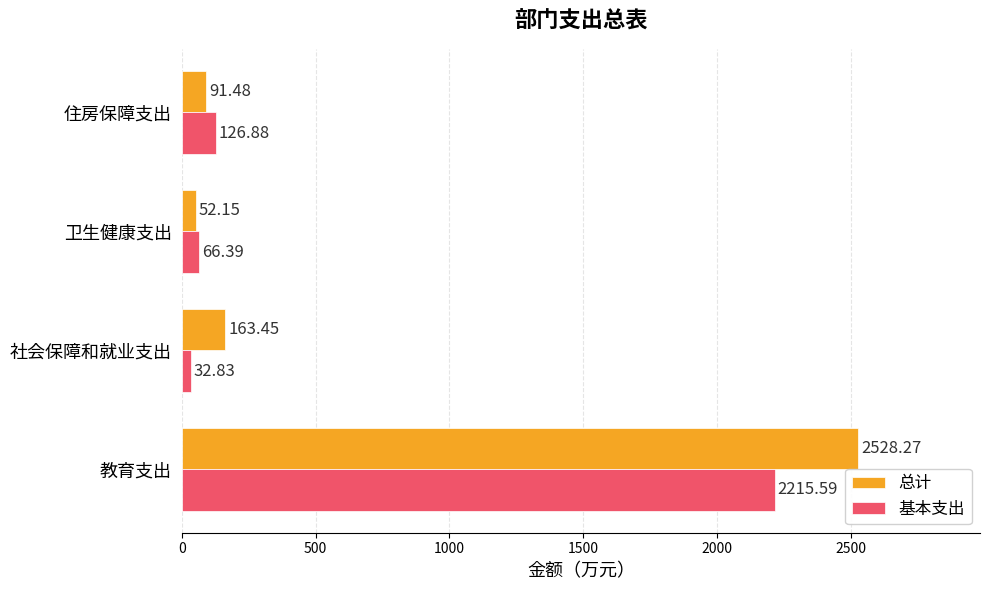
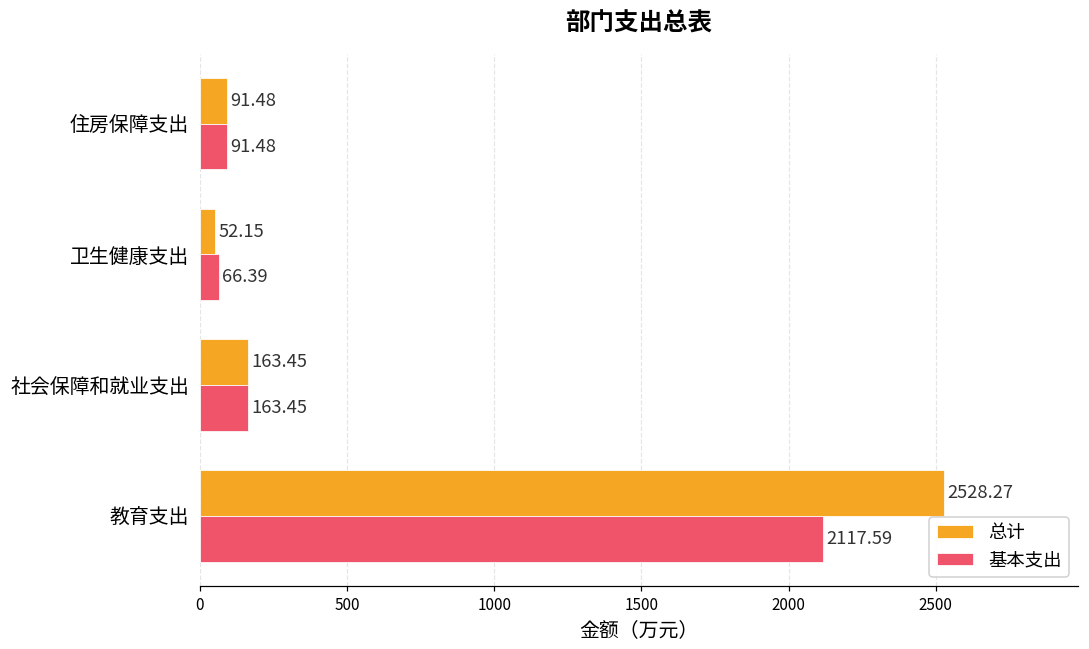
基本支出, 住房保障支出: 126.88 -> 91.48
基本支出, 社会保障和就业支出: 32.83 -> 163.45
基本支出, 教育支出: 2215.59 -> 2117.59
